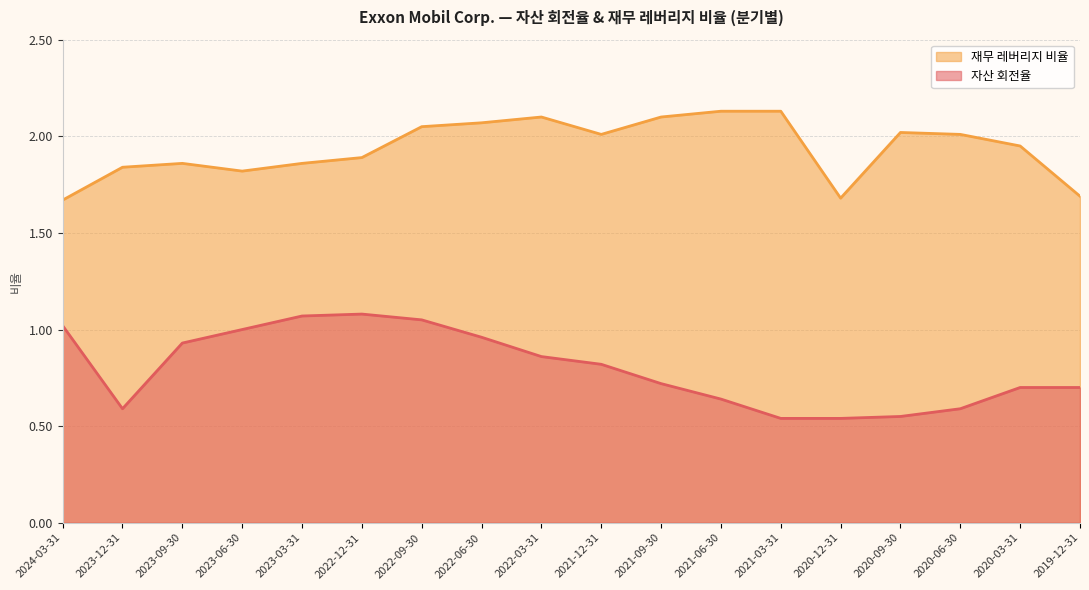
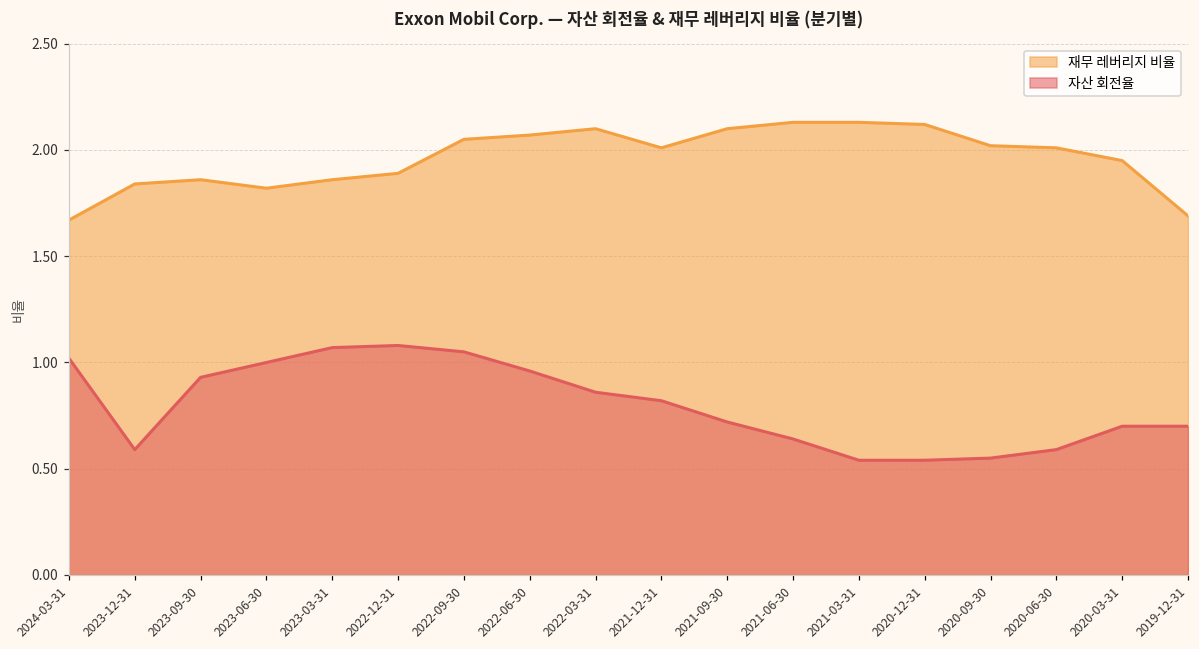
재무 레버리지 비율, 2020-12-31: 1.68 -> 2.12
